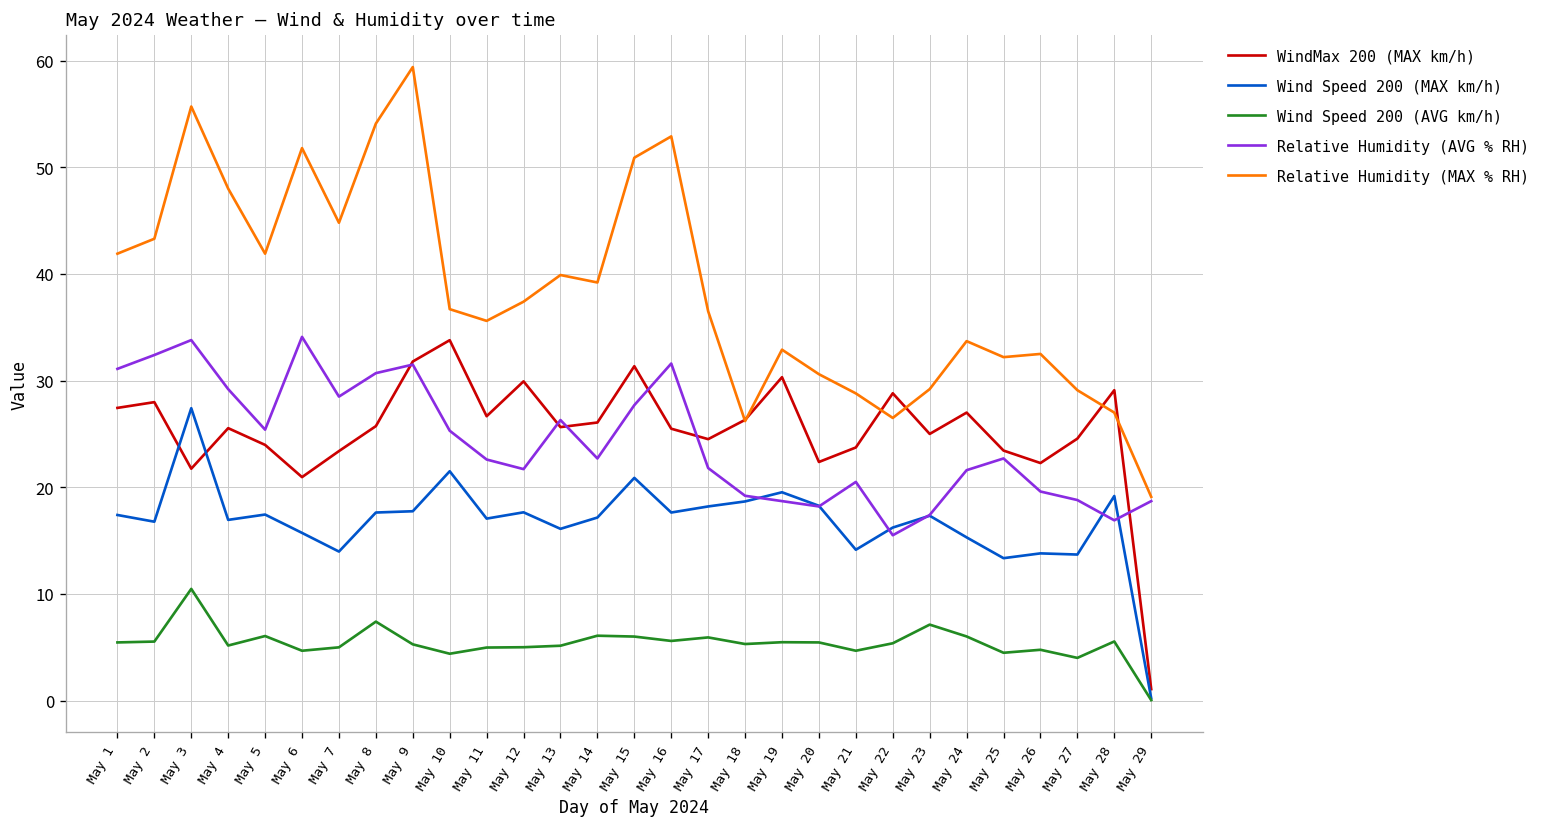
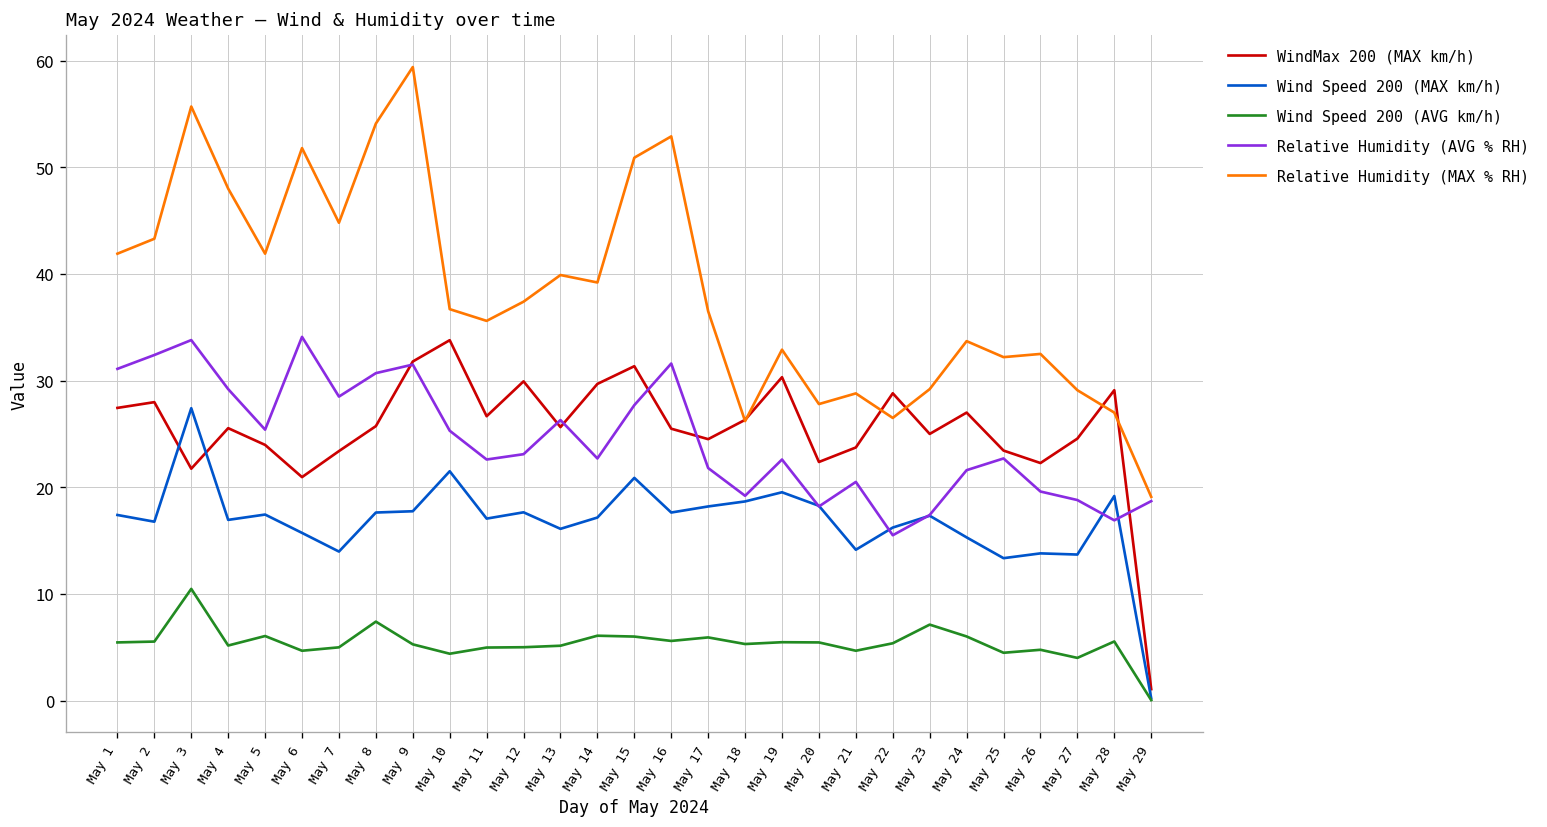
Relative Humidity (AVG % RH), May 12: 22 -> 23
WindMax 200 (MAX km/h), May 14: 26 -> 30
Relative Humidity (AVG % RH), May 19: 19 -> 23
Relative Humidity (MAX % RH), May 20: 31 -> 28
